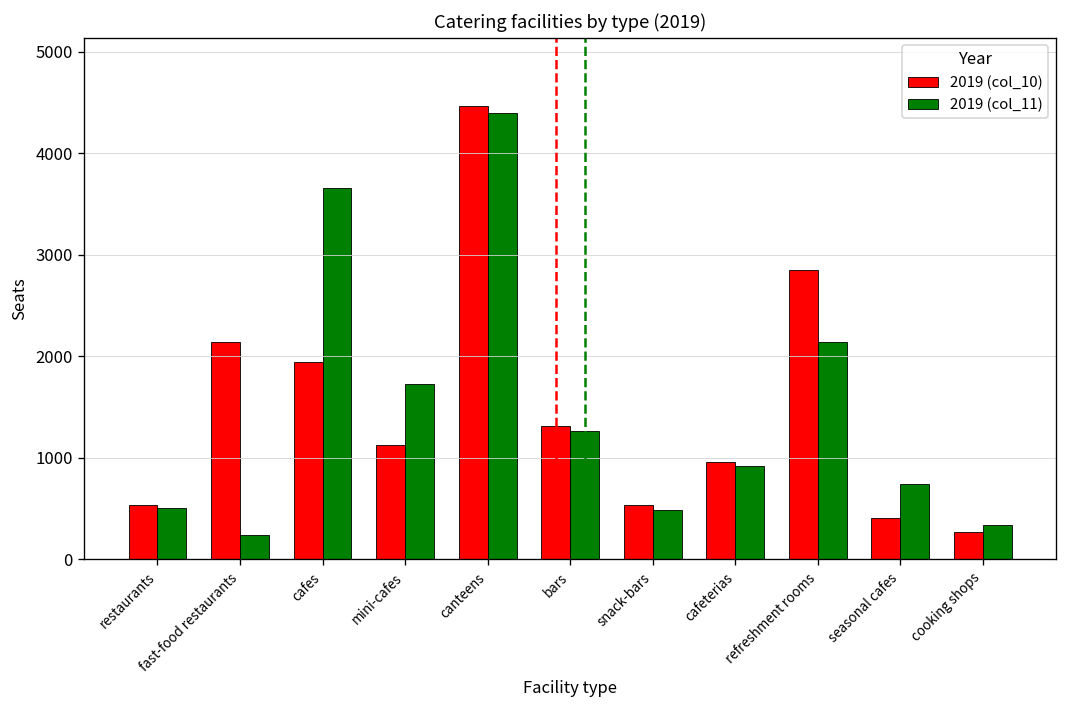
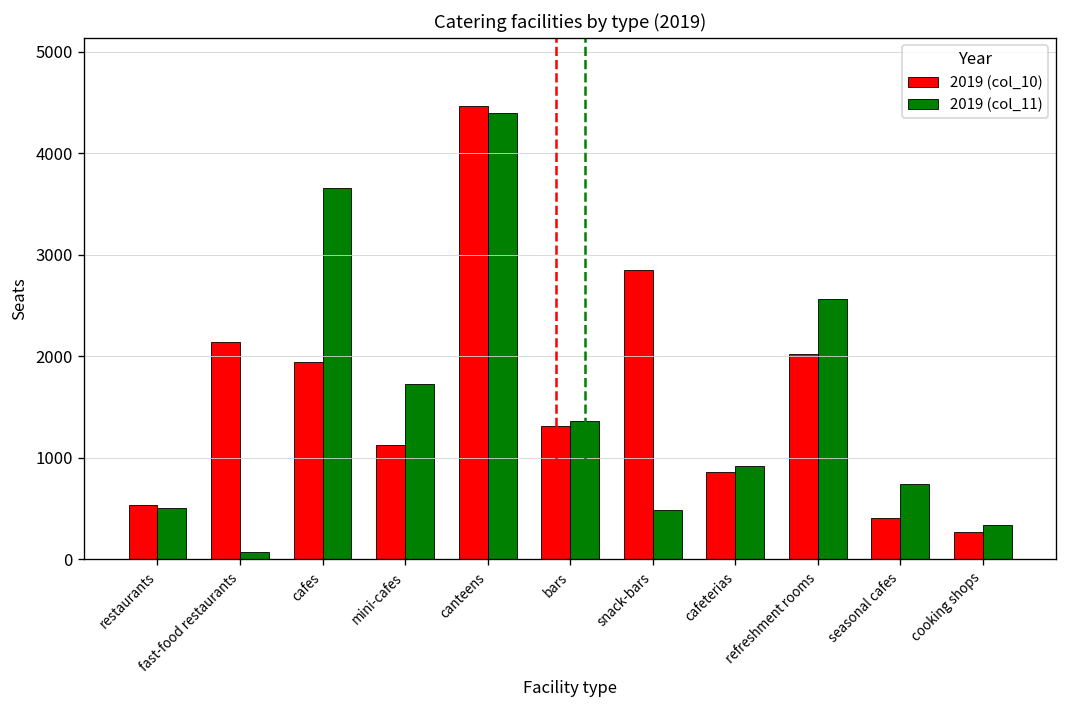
2019 (col_11), fast-food restaurants: 200 -> 100
2019 (col_11), bars: 1300 -> 1400
2019 (col_10), snack-bars: 500 -> 2800
2019 (col_10), cafeterias: 1000 -> 900
2019 (col_10), refreshment rooms: 2900 -> 2000
2019 (col_11), refreshment rooms: 2100 -> 2600
